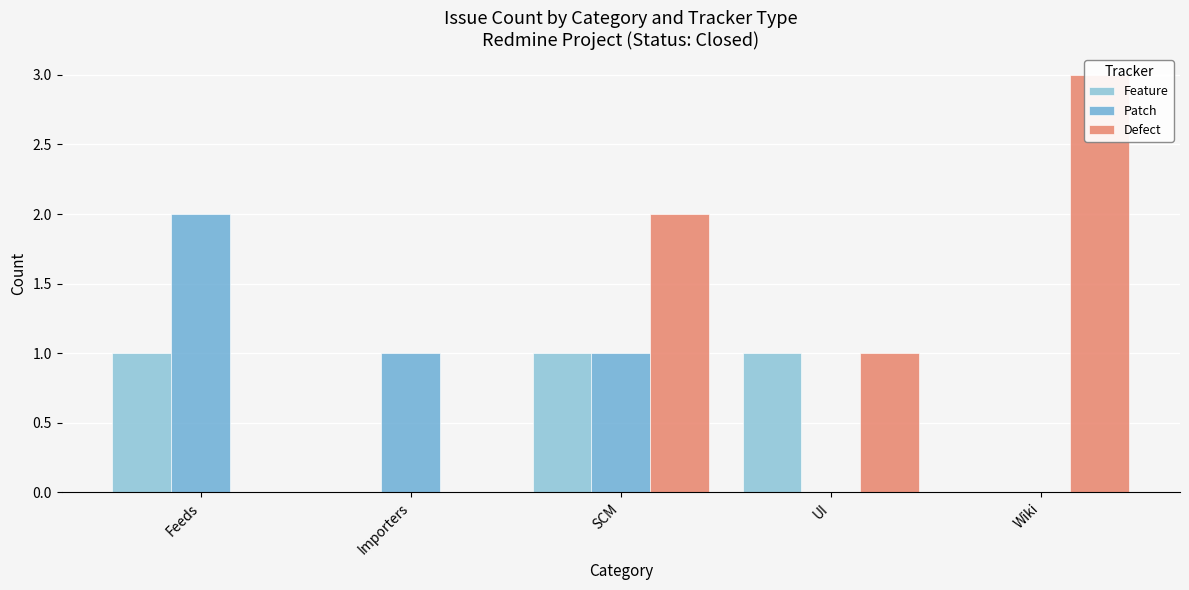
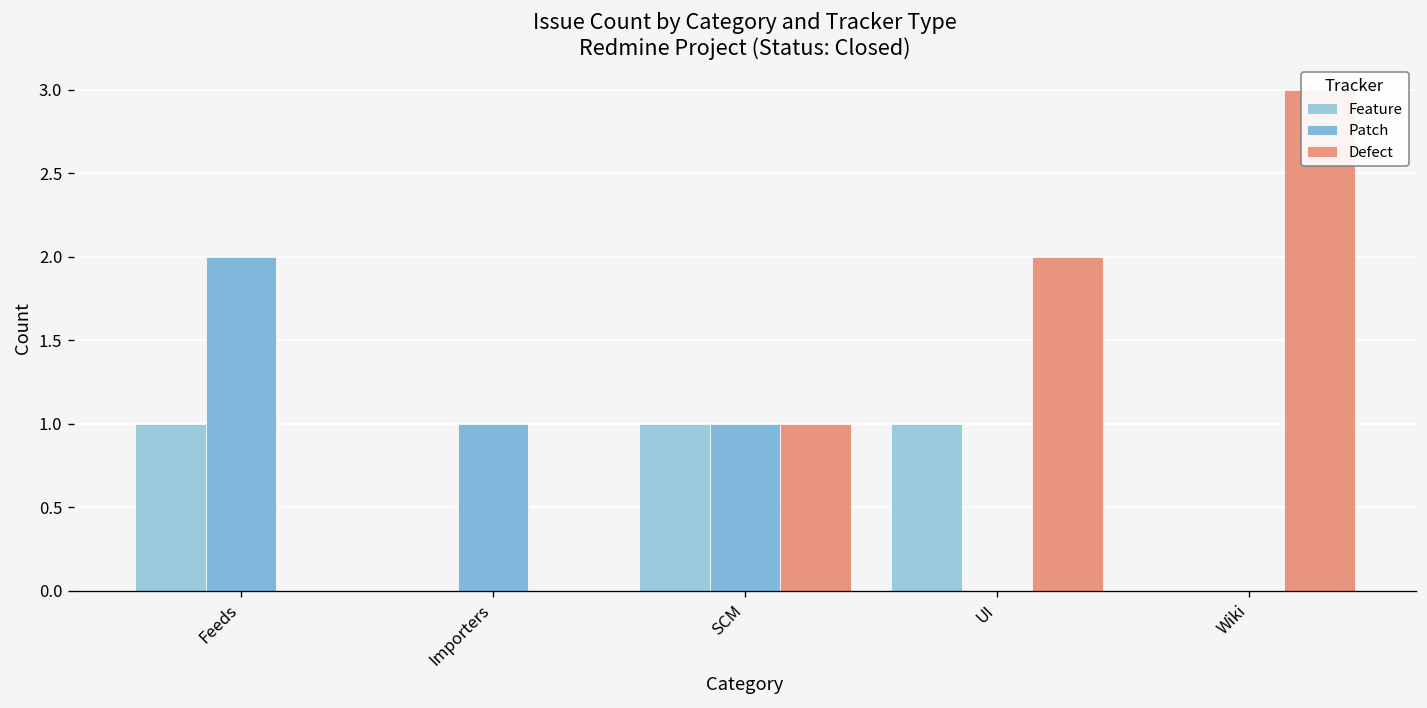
Defect, SCM: 2 -> 1
Defect, UI: 1 -> 2
